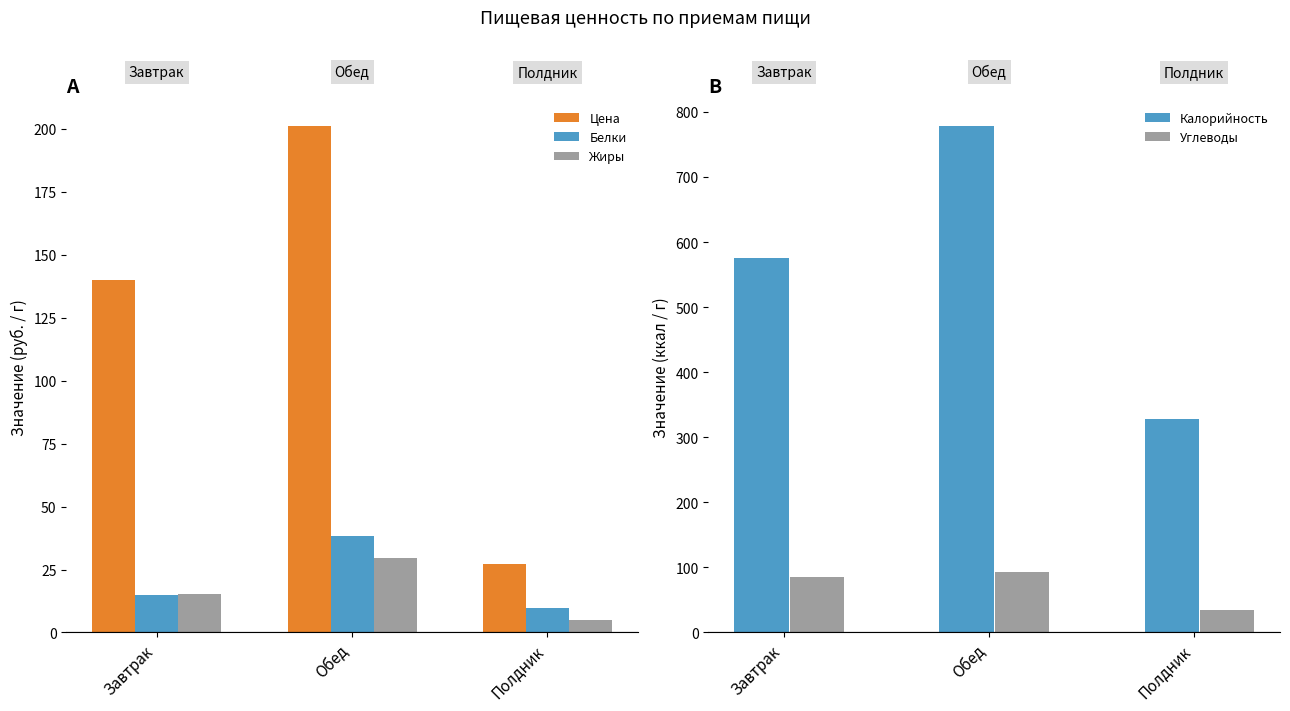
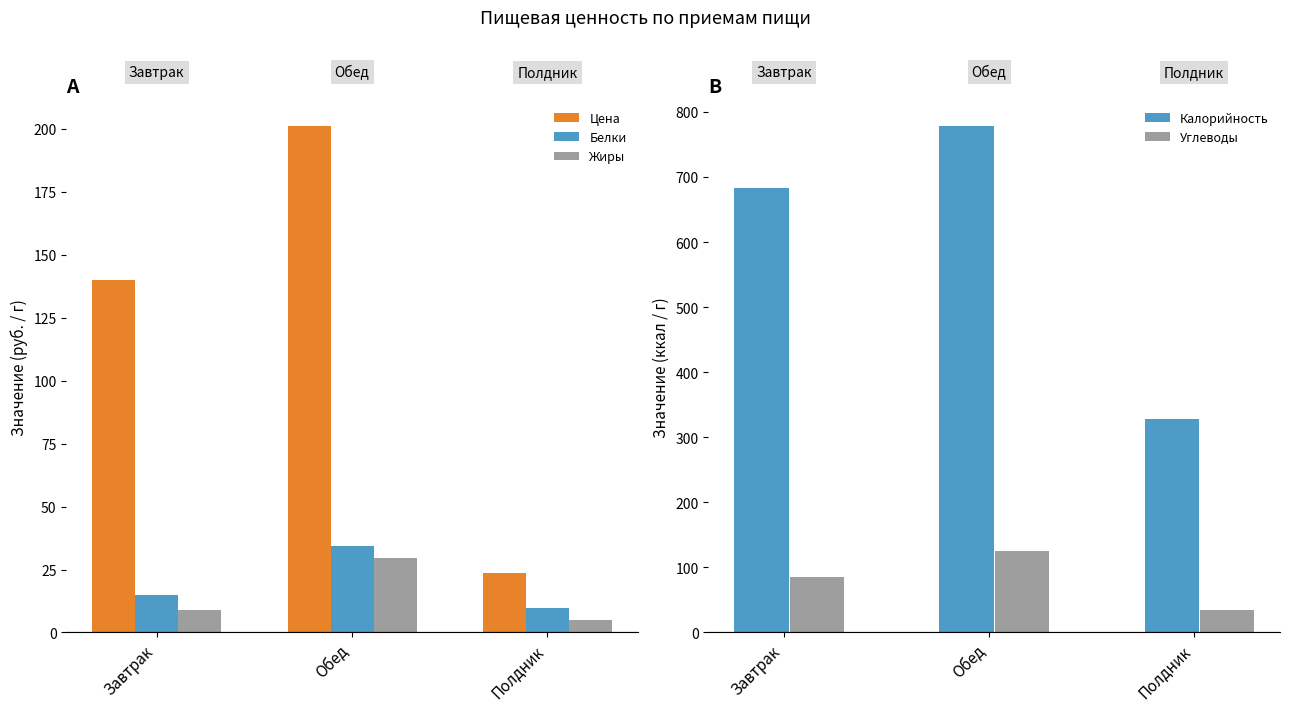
A, Жиры, Завтрак: 15 -> 9
A, Белки, Обед: 38 -> 35
A, Цена, Полдник: 27 -> 24
B, Калорийность, Завтрак: 580 -> 680
B, Углеводы, Обед: 90 -> 130
